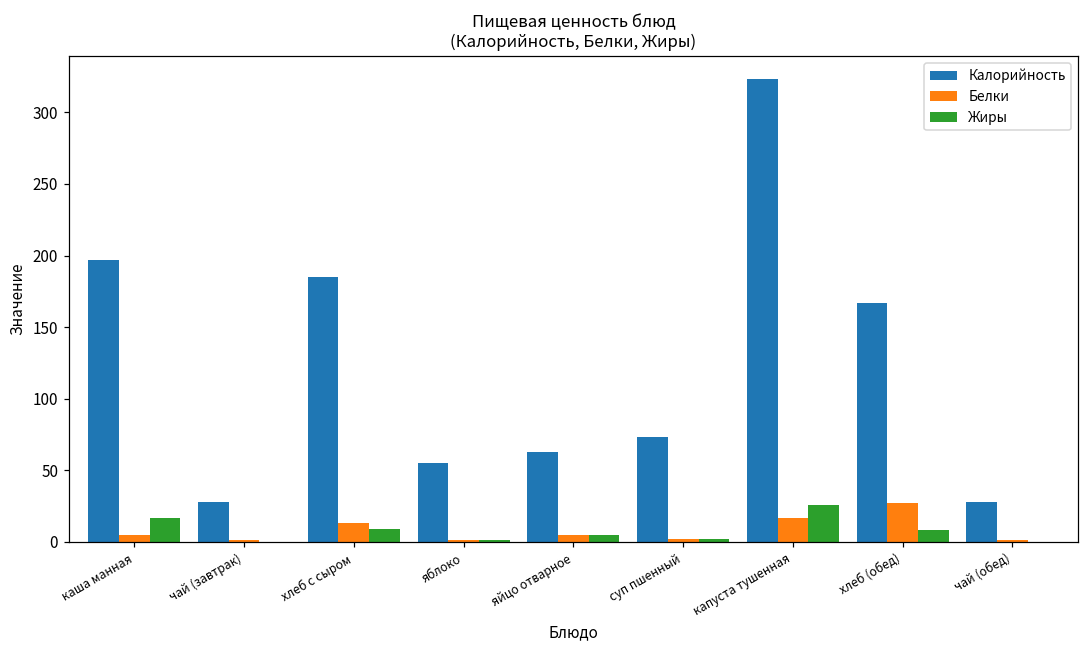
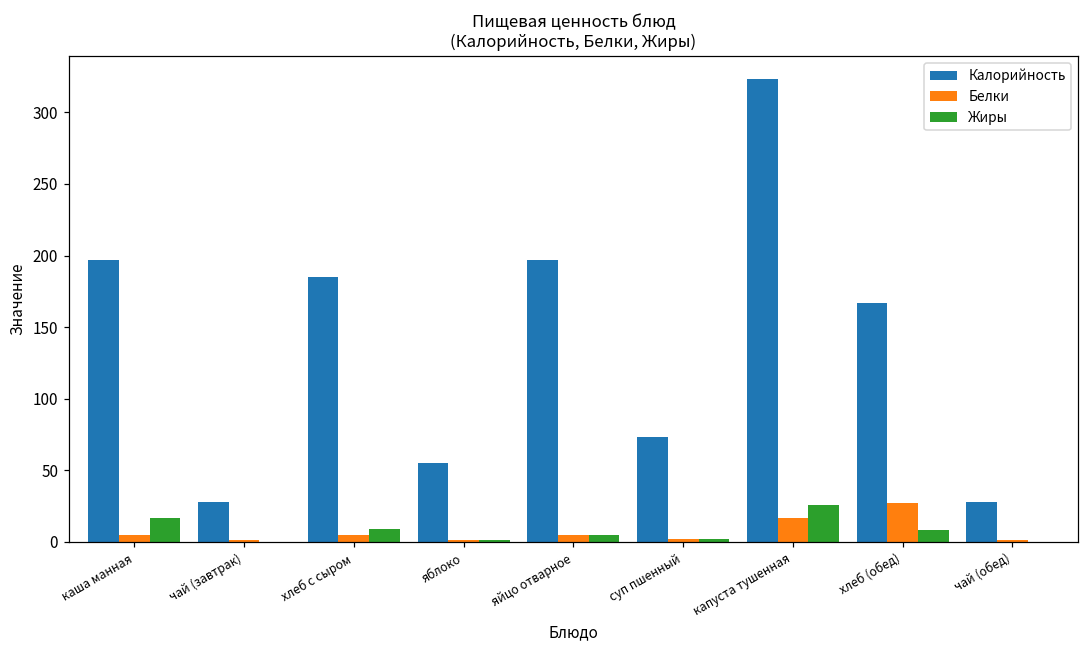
Белки, хлеб с сыром: 13 -> 5
Калорийность, яйцо отварное: 63 -> 197
